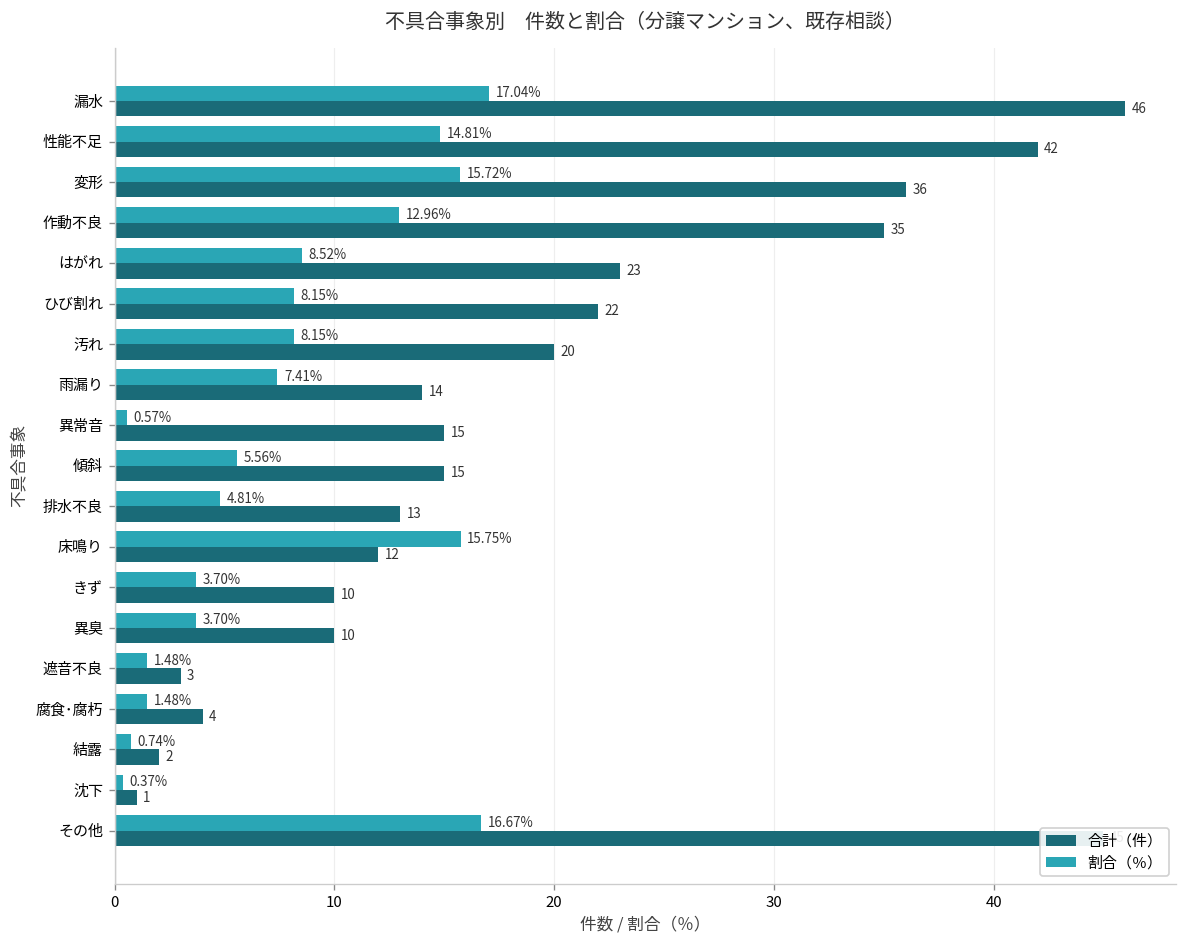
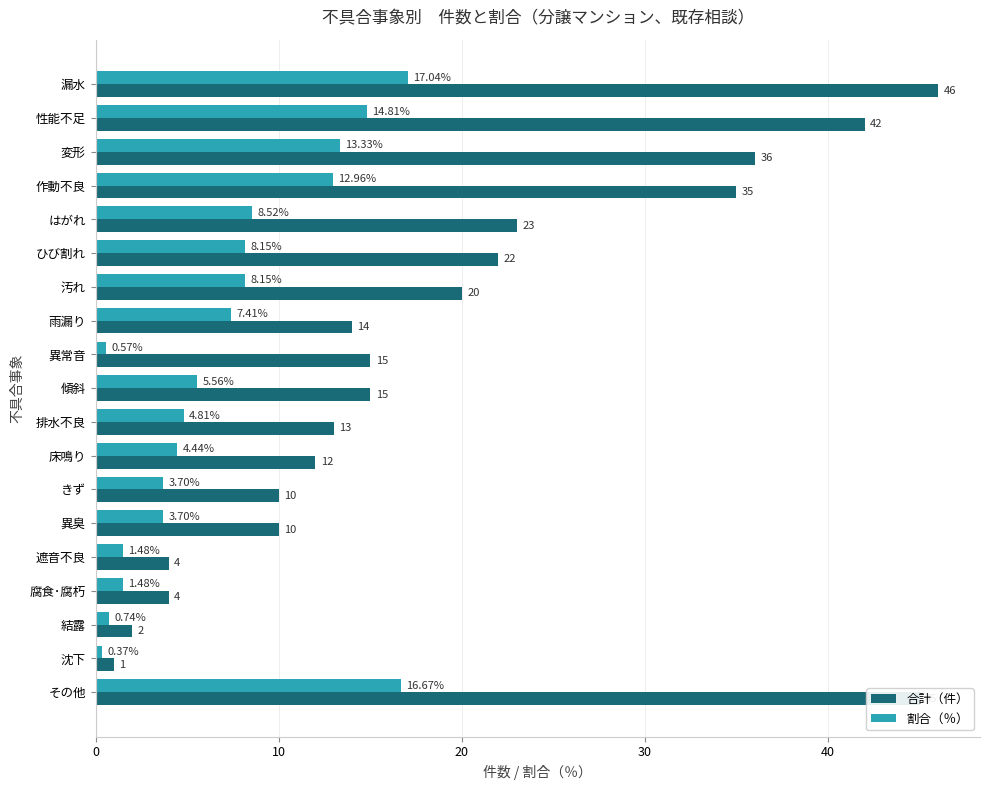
割合（％）, 変形: 15.72% -> 13.33%
割合（％）, 床鳴り: 15.75% -> 4.44%
合計（件）, 遮音不良: 3 -> 4
